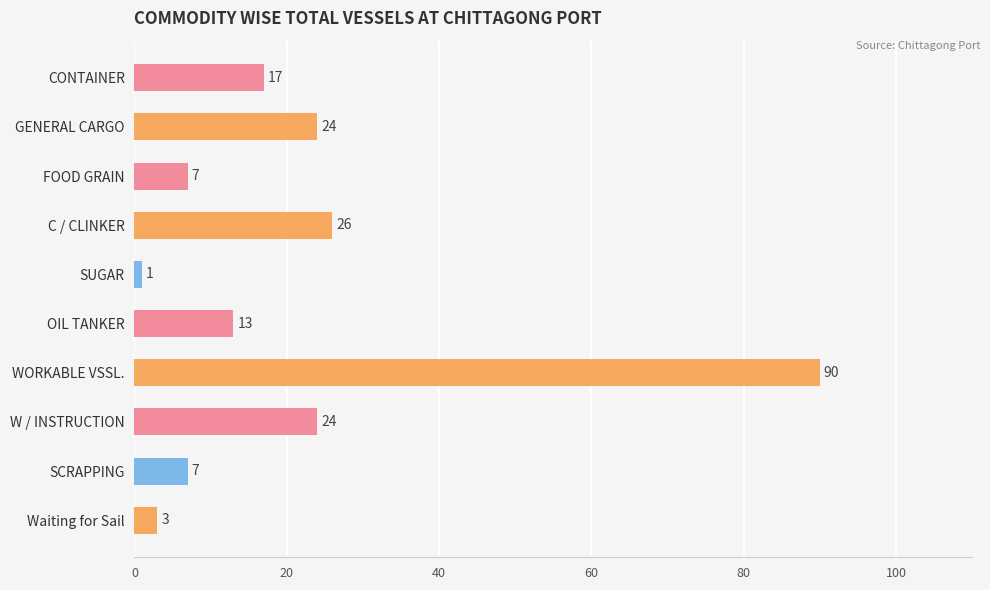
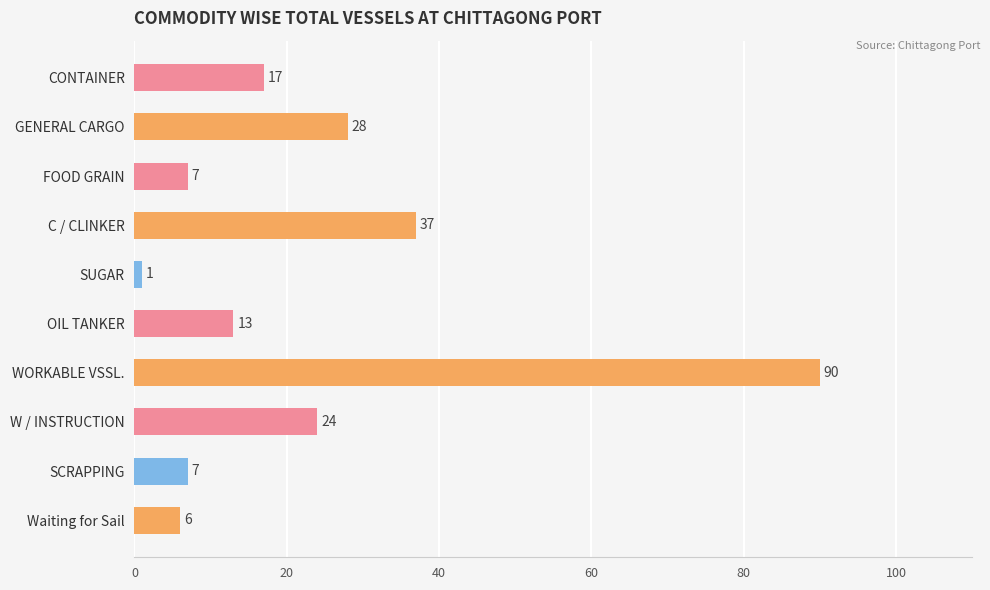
GENERAL CARGO: 24 -> 28
C / CLINKER: 26 -> 37
Waiting for Sail: 3 -> 6
